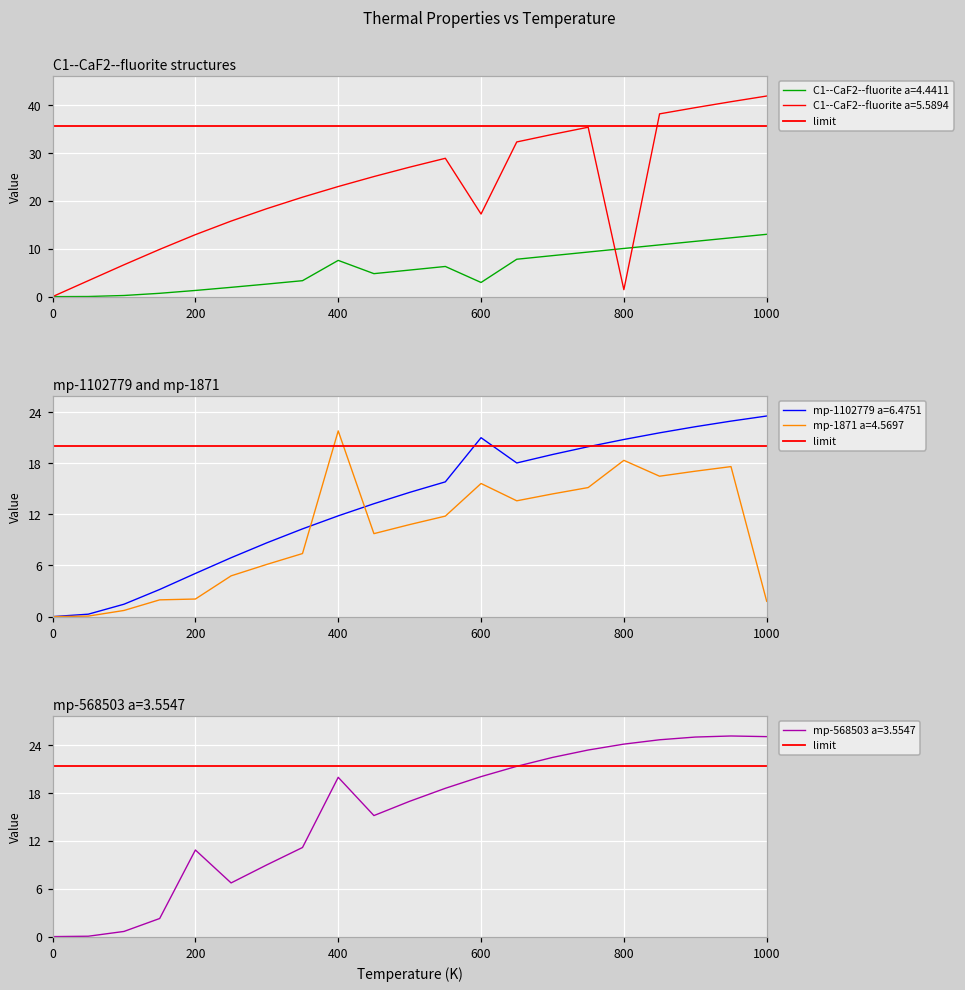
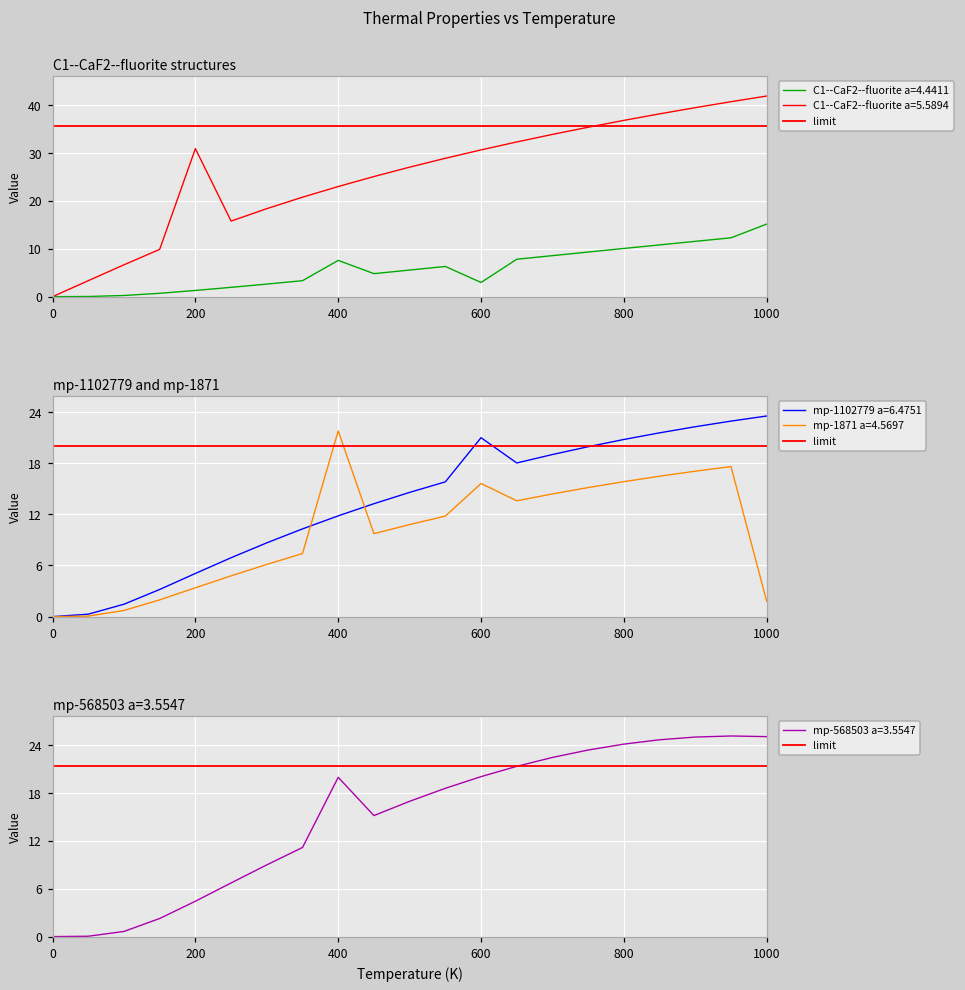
C1--CaF2--fluorite structures, C1--CaF2--fluorite a=5.5894, 200: 13 -> 31
C1--CaF2--fluorite structures, C1--CaF2--fluorite a=5.5894, 600: 17 -> 31
C1--CaF2--fluorite structures, C1--CaF2--fluorite a=5.5894, 800: 1 -> 37
C1--CaF2--fluorite structures, C1--CaF2--fluorite a=4.4411, 1000: 13 -> 15
mp-1102779 and mp-1871, mp-1871 a=4.5697, 200: 2 -> 3
mp-1102779 and mp-1871, mp-1871 a=4.5697, 800: 18 -> 16
mp-568503 a=3.5547, 200: 11 -> 4
